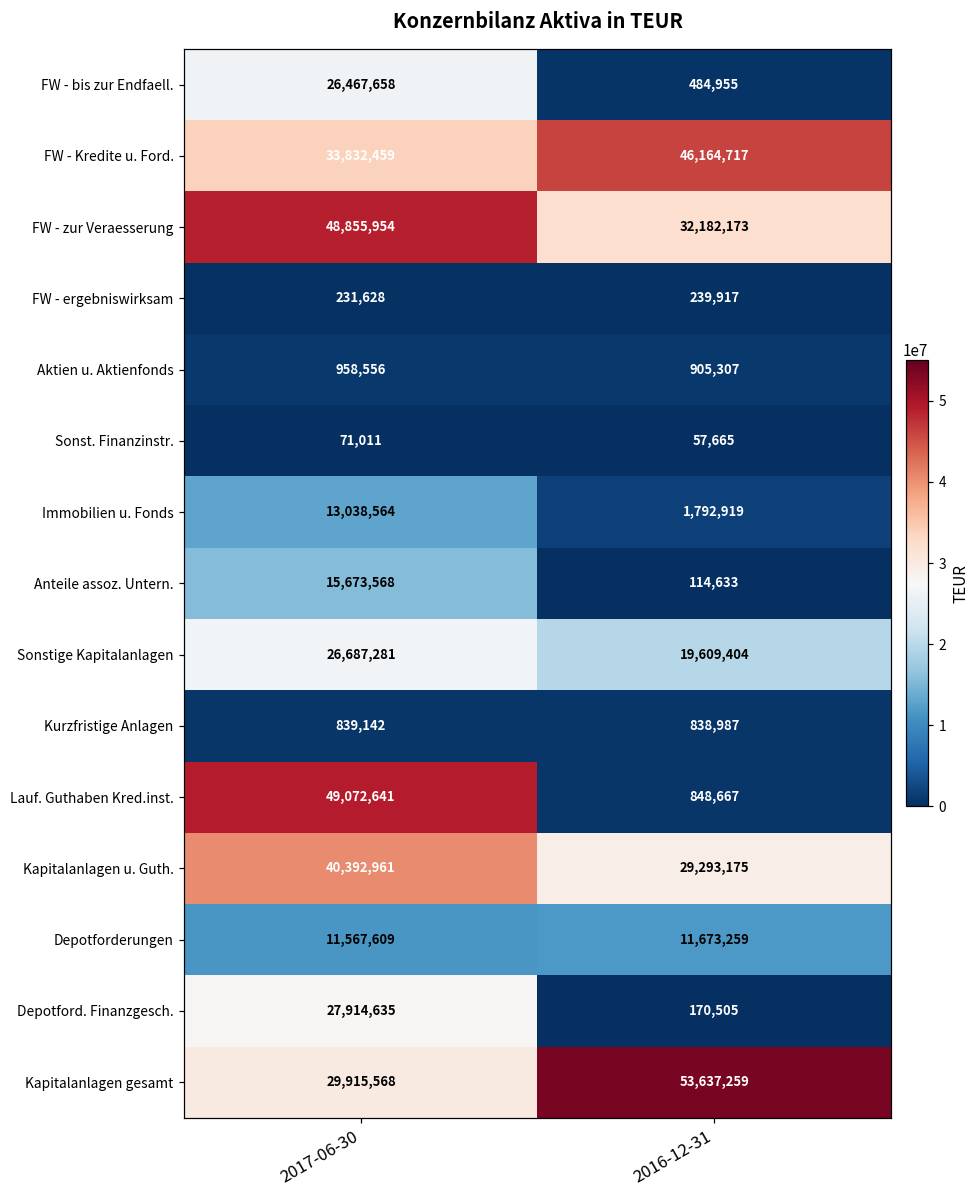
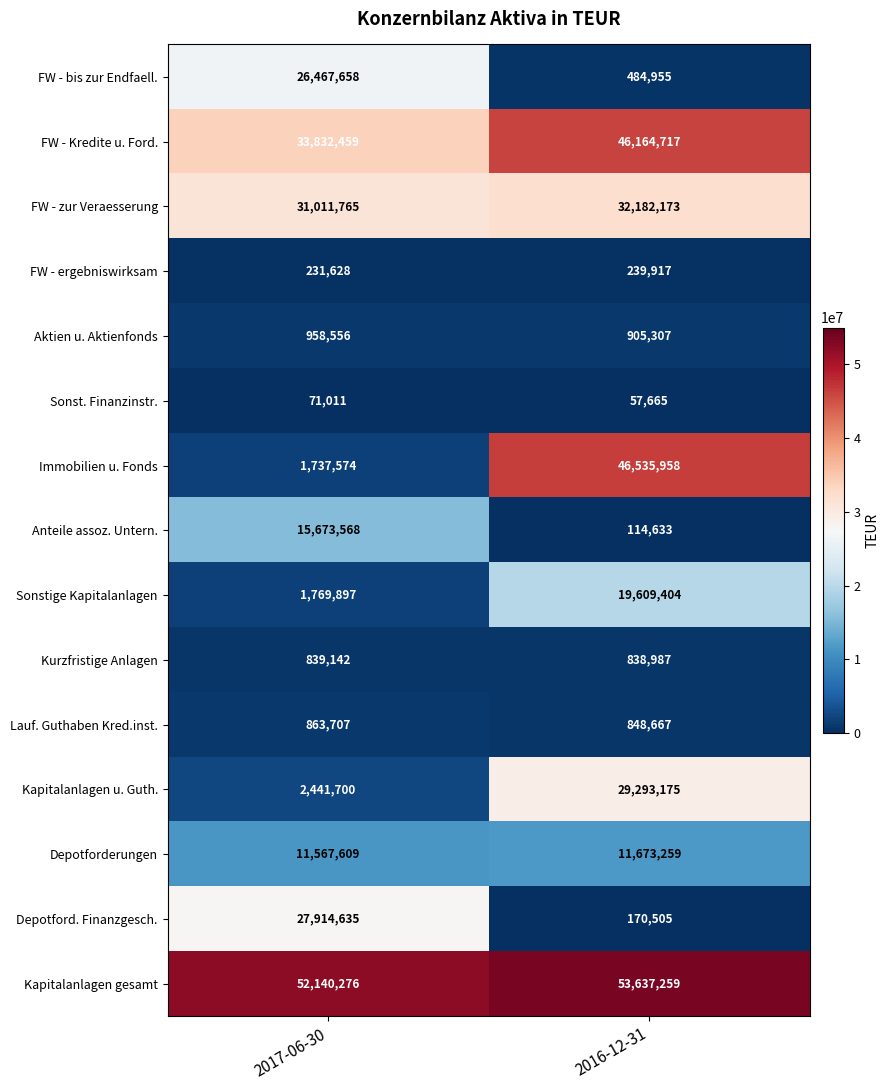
FW - zur Veraesserung, 2017-06-30: 48,855,954 -> 31,011,765
Immobilien u. Fonds, 2017-06-30: 13,038,564 -> 1,737,574
Immobilien u. Fonds, 2016-12-31: 1,792,919 -> 46,535,958
Sonstige Kapitalanlagen, 2017-06-30: 26,687,281 -> 1,769,897
Lauf. Guthaben Kred.inst., 2017-06-30: 49,072,641 -> 863,707
Kapitalanlagen u. Guth., 2017-06-30: 40,392,961 -> 2,441,700
Kapitalanlagen gesamt, 2017-06-30: 29,915,568 -> 52,140,276
